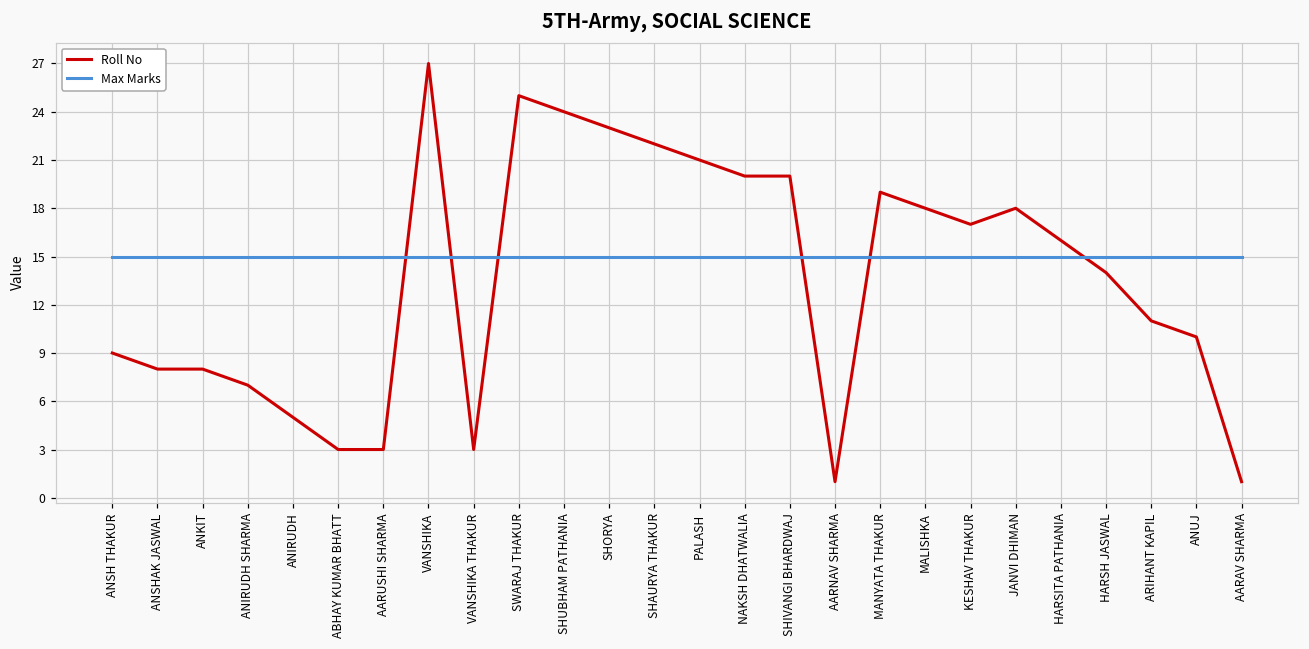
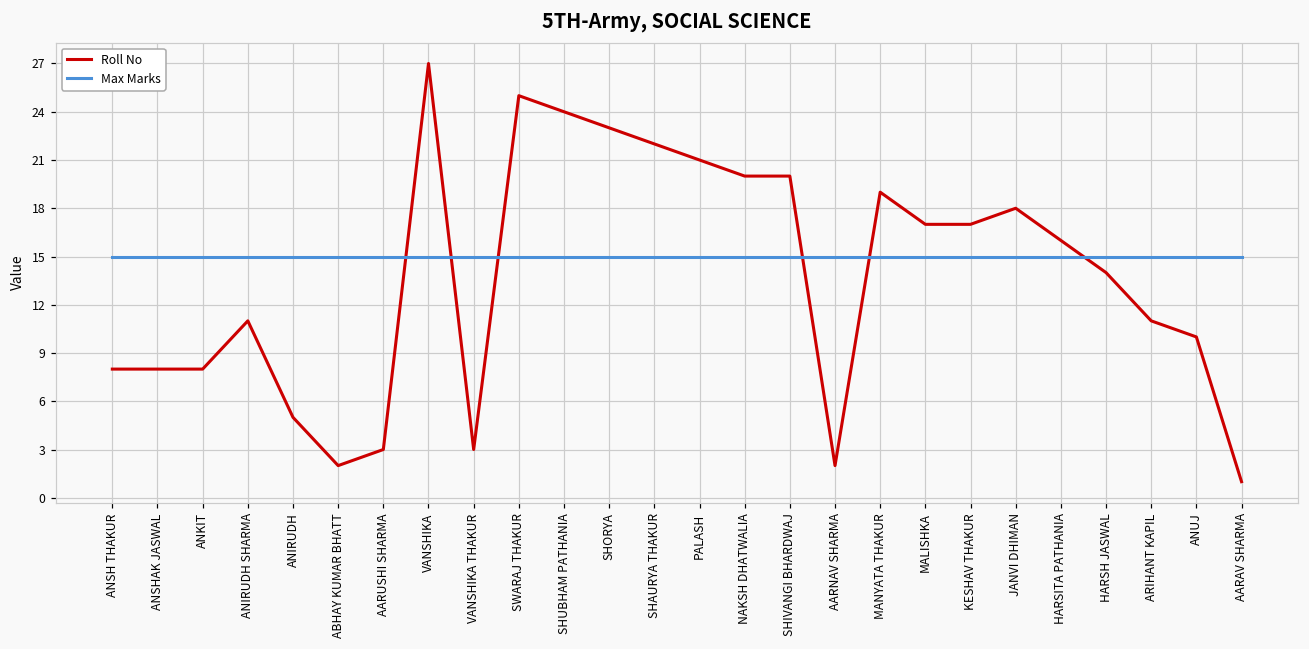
Roll No, ANSH THAKUR: 9 -> 8
Roll No, ANIRUDH SHARMA: 7 -> 11
Roll No, ABHAY KUMAR BHATT: 3 -> 2
Roll No, AARNAV SHARMA: 1 -> 2
Roll No, MALISHKA: 18 -> 17
